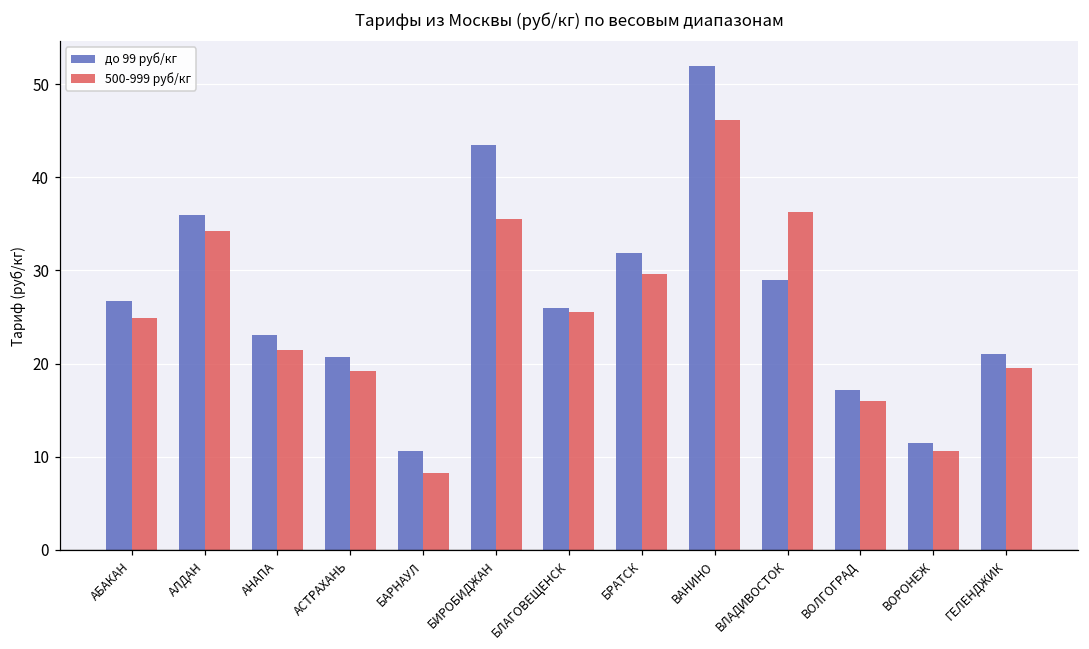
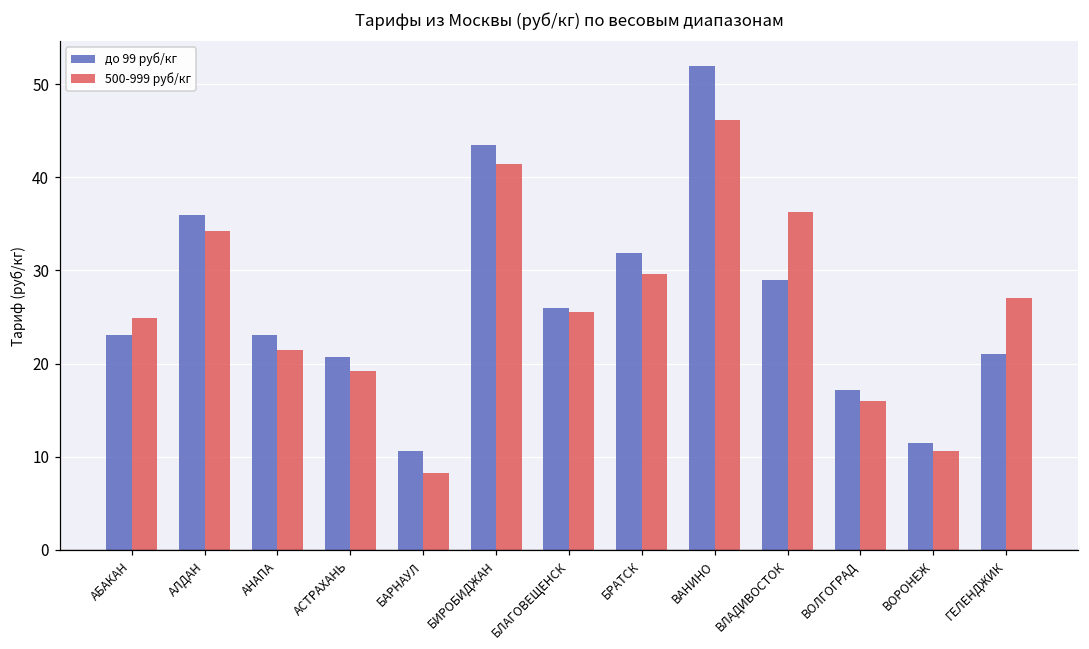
до 99 руб/кг, АБАКАН: 27 -> 23
500-999 руб/кг, БИРОБИДЖАН: 36 -> 41
500-999 руб/кг, ГЕЛЕНДЖИК: 20 -> 27
